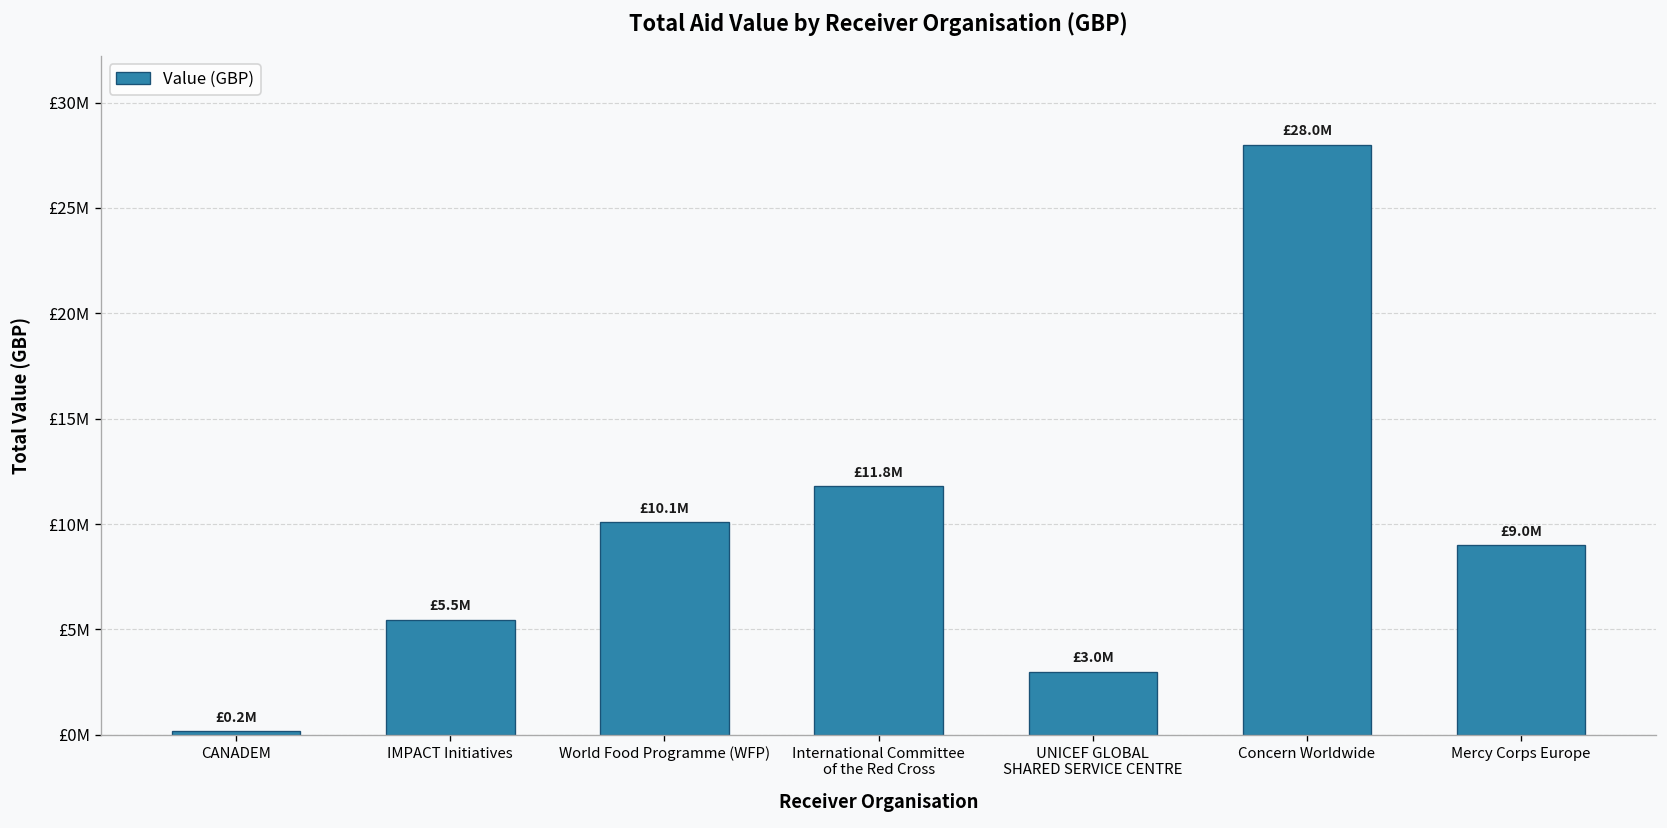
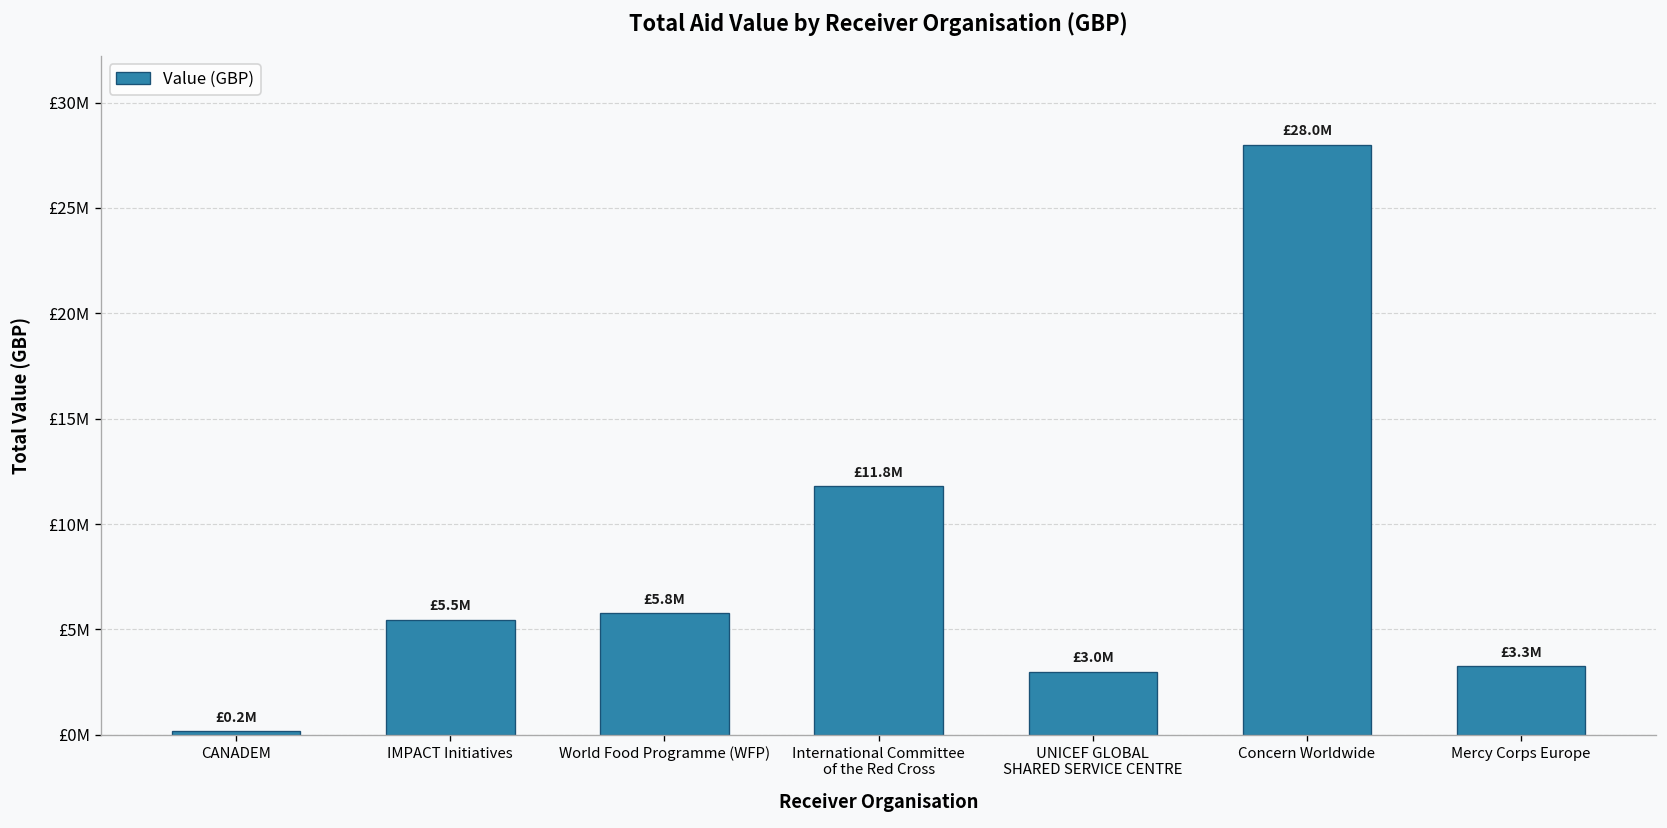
World Food Programme (WFP): £10.1M -> £5.8M
Mercy Corps Europe: £9.0M -> £3.3M
